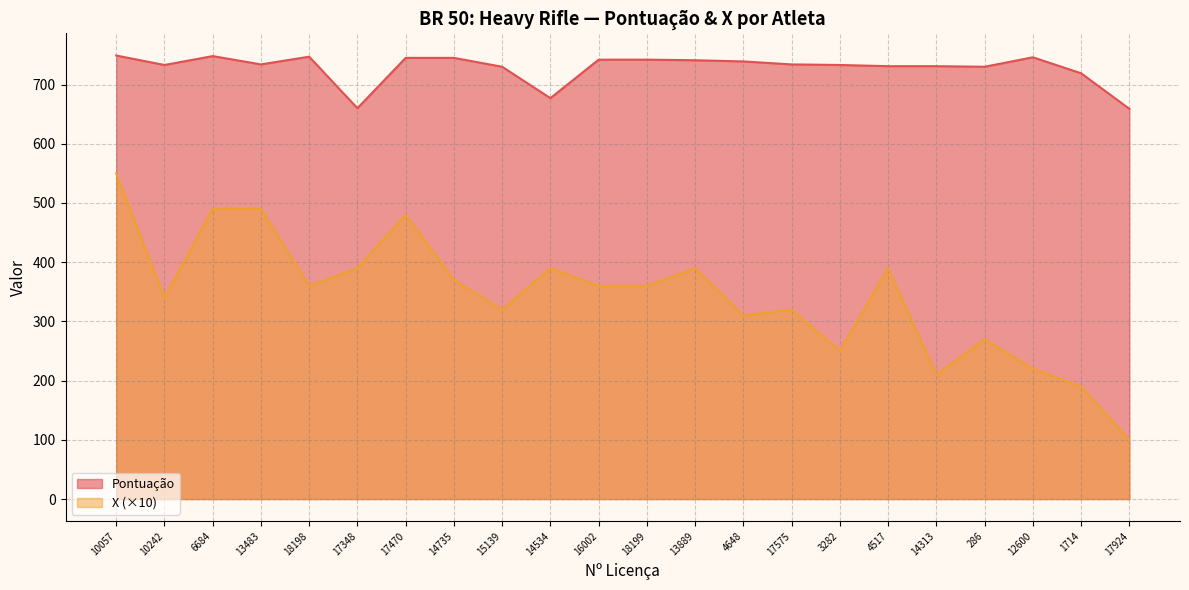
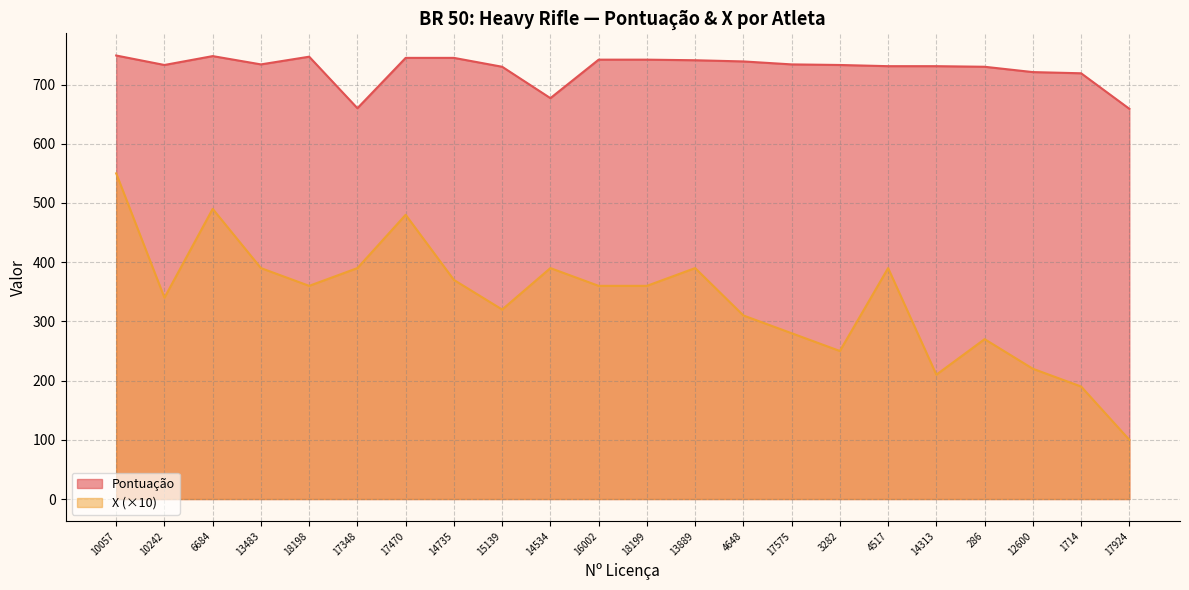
X (×10), 13483: 490 -> 390
X (×10), 17575: 320 -> 280
Pontuação, 12600: 750 -> 720
